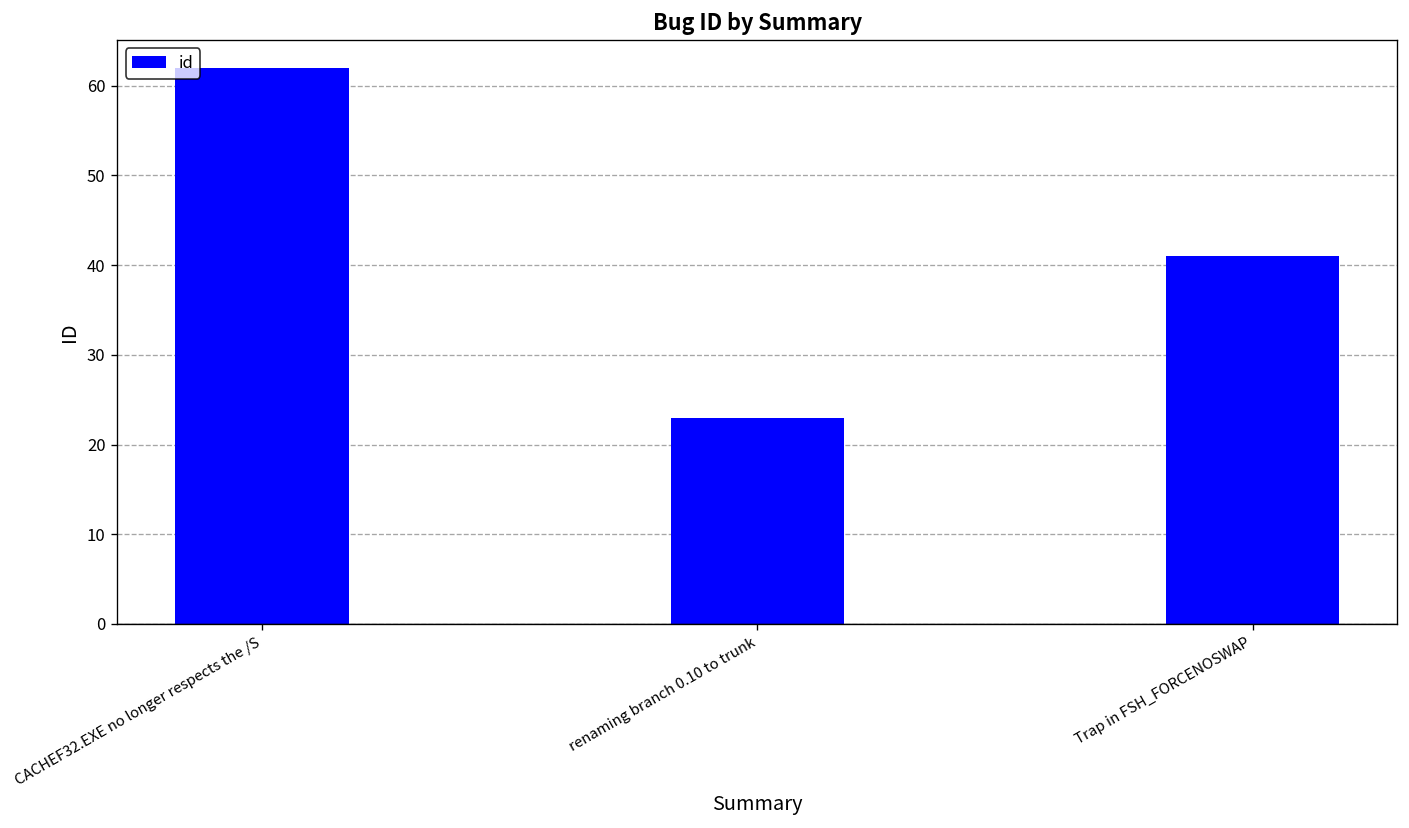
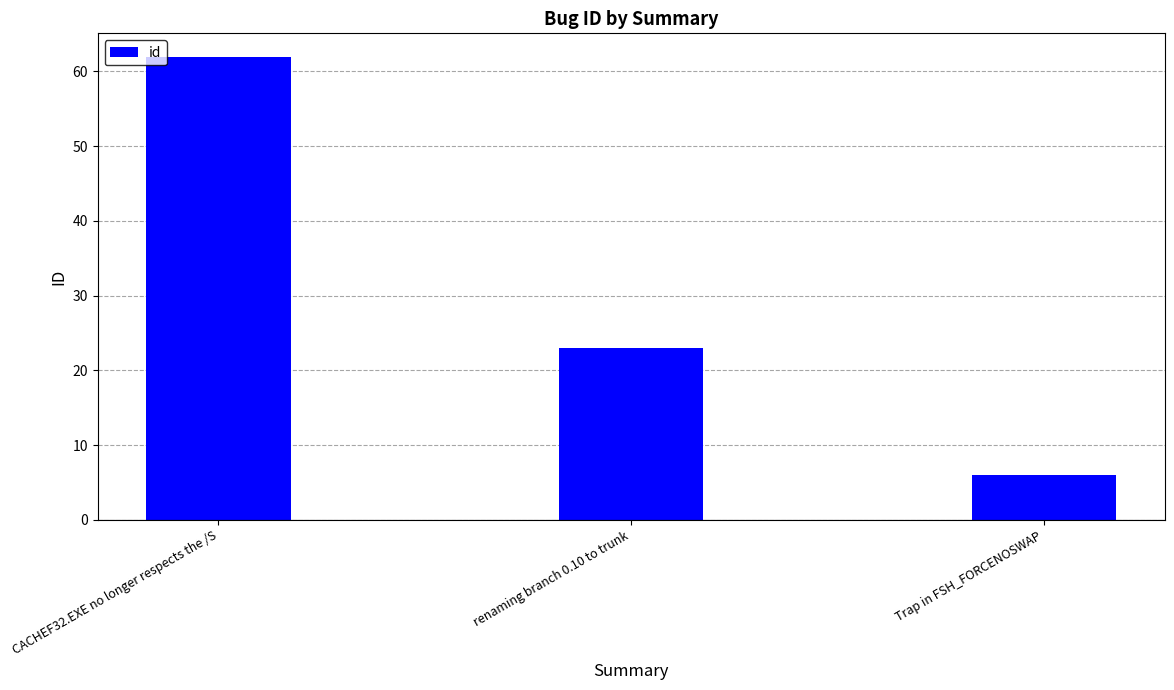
Trap in FSH_FORCENOSWAP: 41 -> 6
